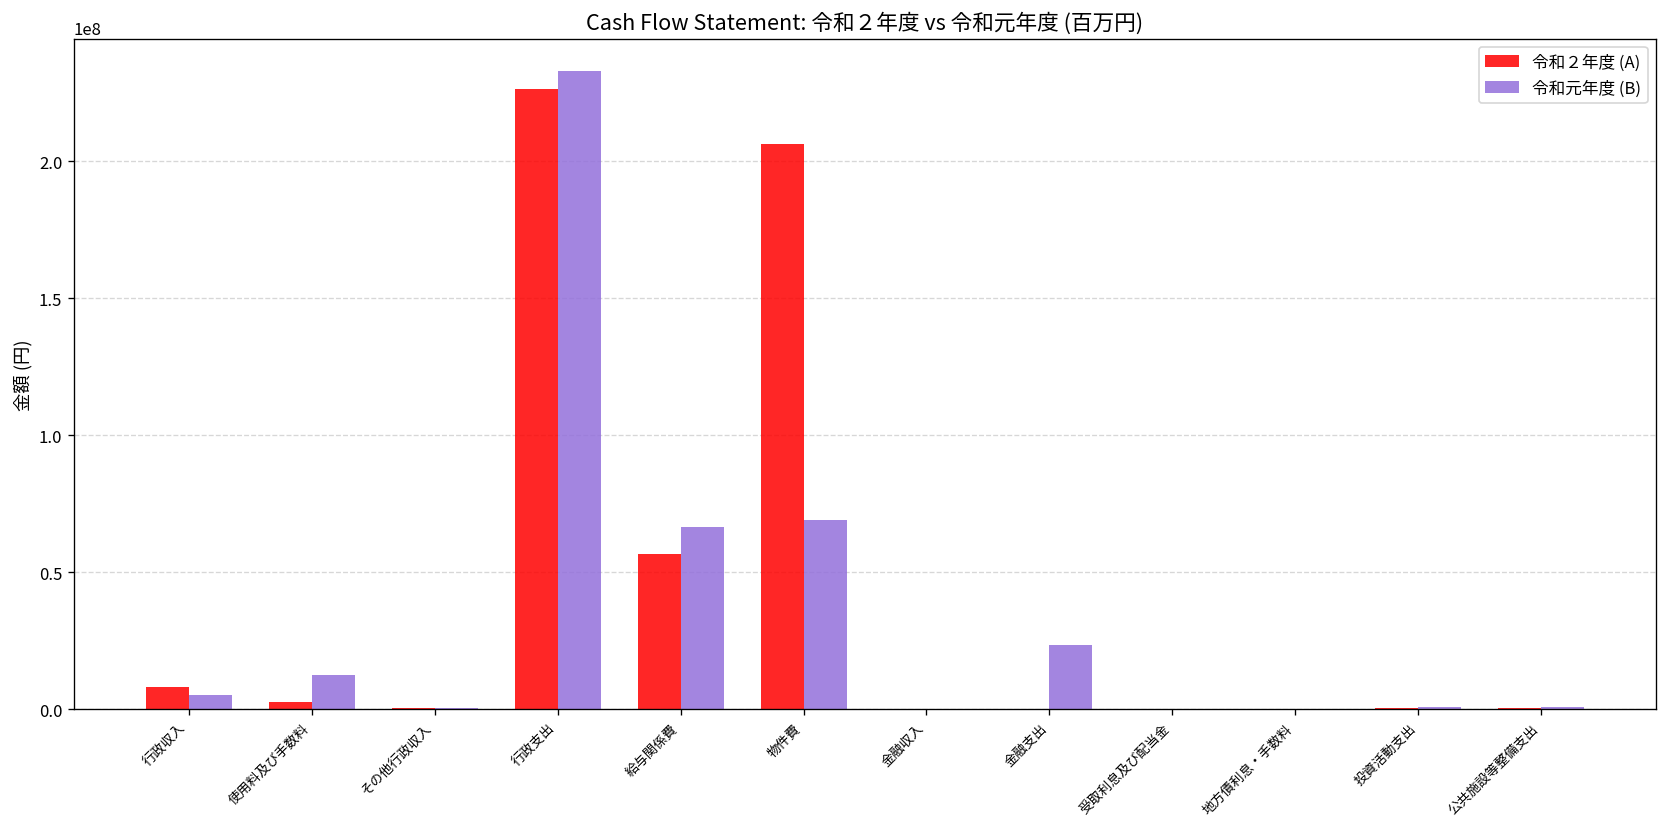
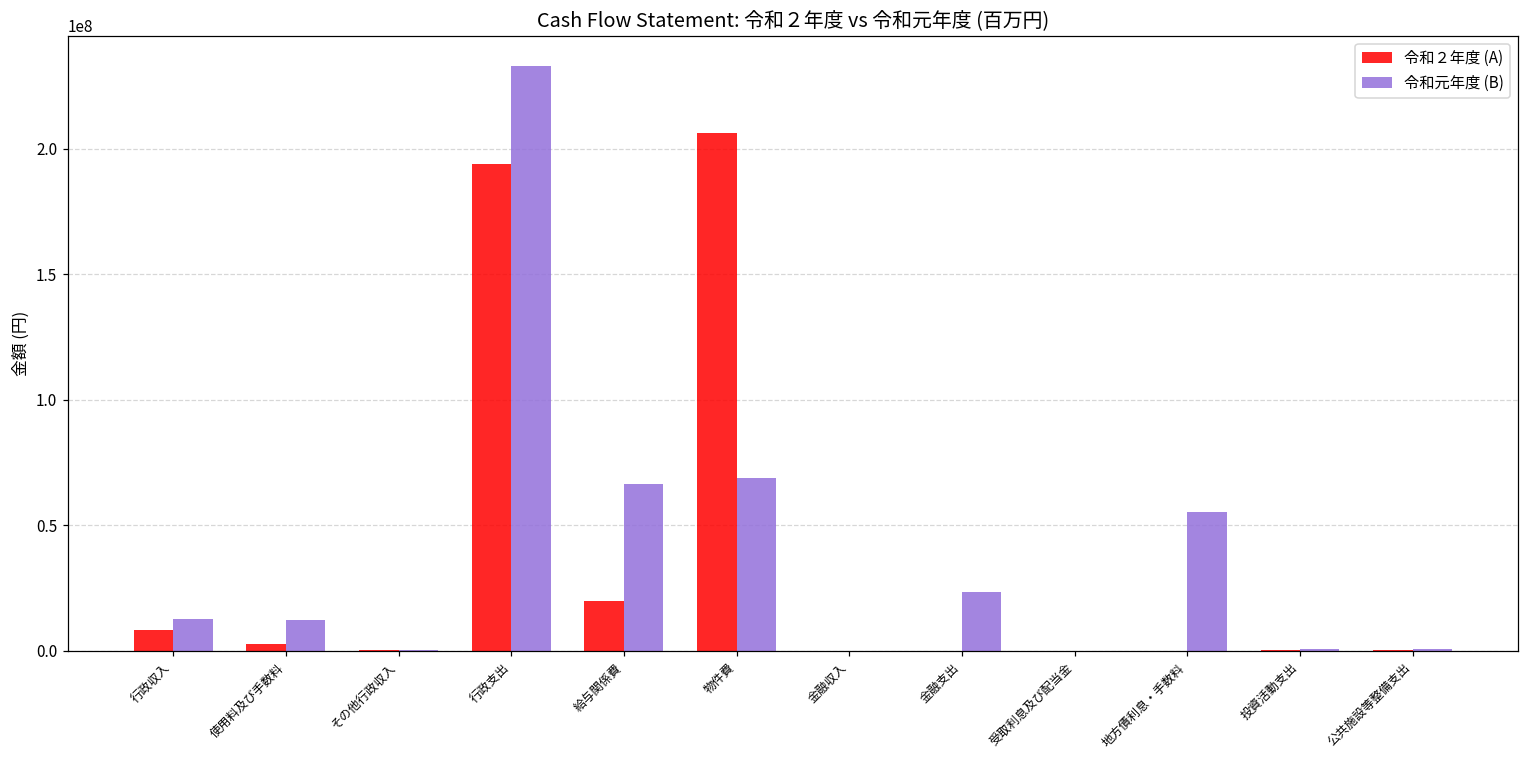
令和元年度 (B), 行政収入: 5000000 -> 13000000
令和２年度 (A), 行政支出: 226000000 -> 194000000
令和２年度 (A), 給与関係費: 57000000 -> 20000000
令和元年度 (B), 地方債利息・手数料: 0 -> 55000000
